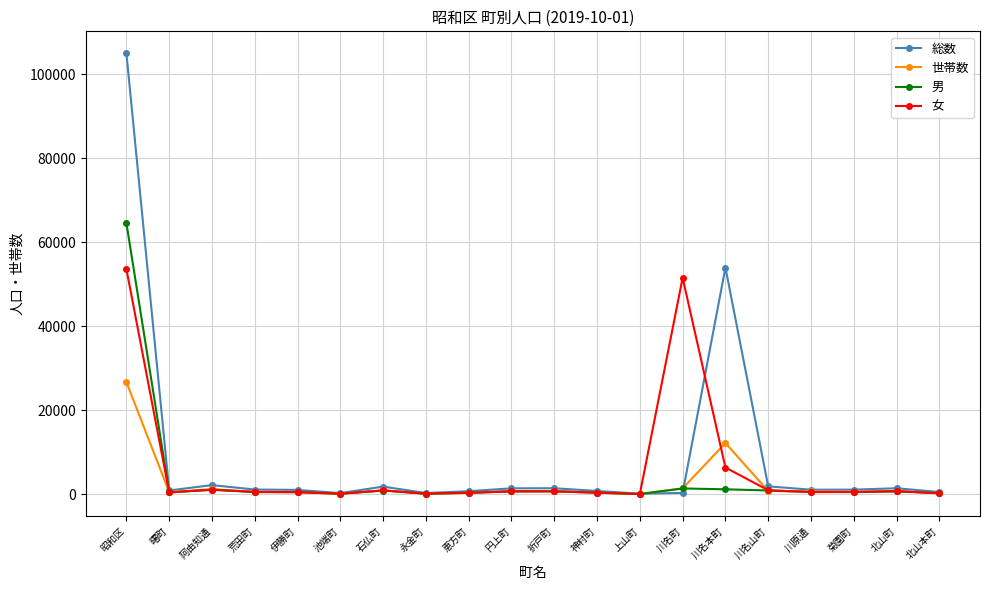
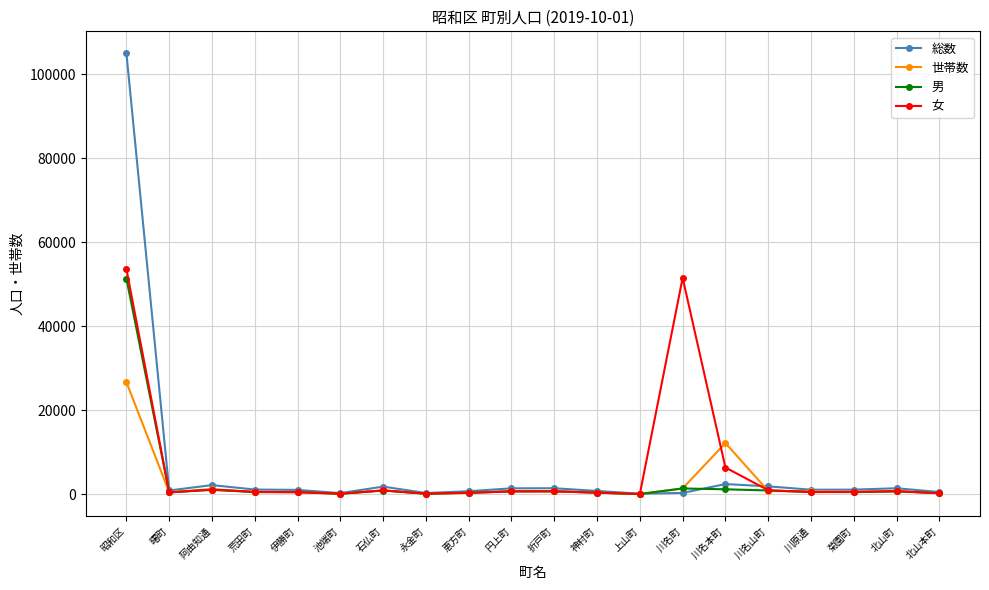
男, 昭和区: 65000 -> 51000
総数, 川名本町: 54000 -> 2000
